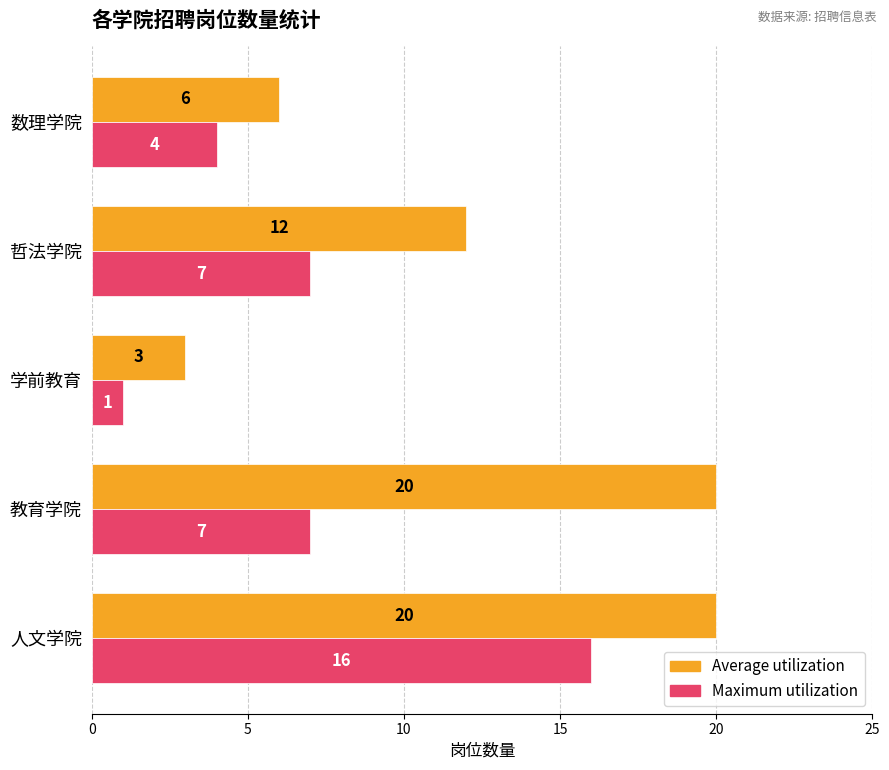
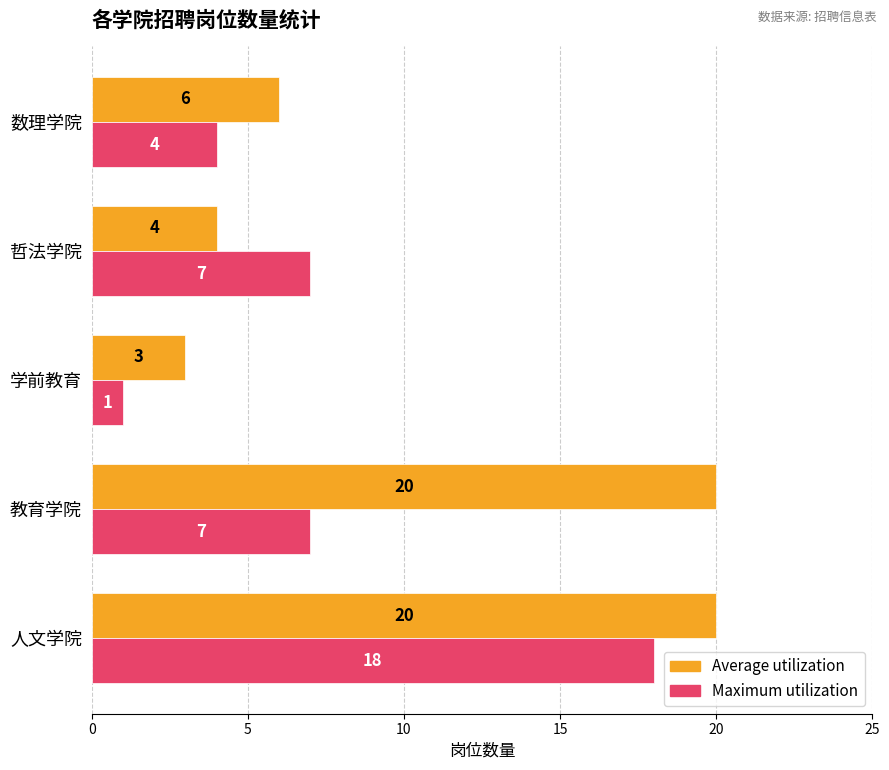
Average utilization, 哲法学院: 12 -> 4
Maximum utilization, 人文学院: 16 -> 18
